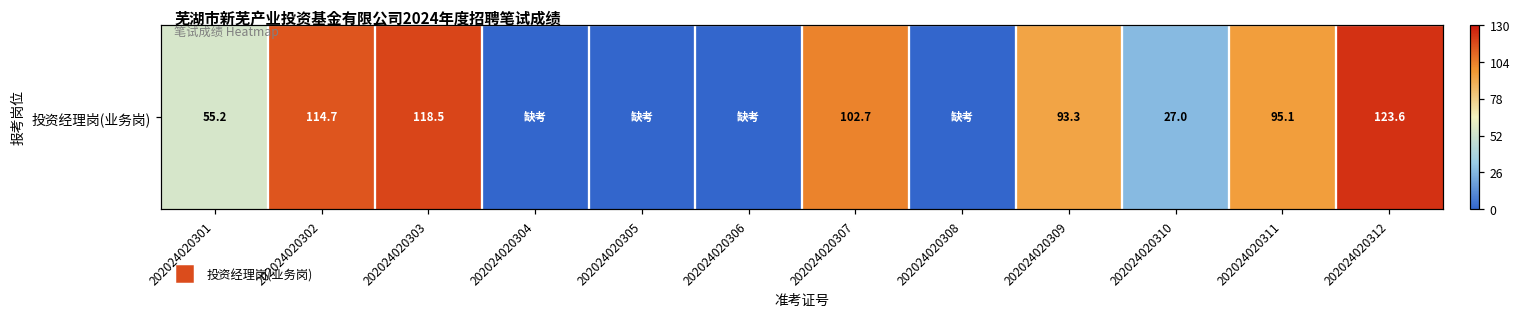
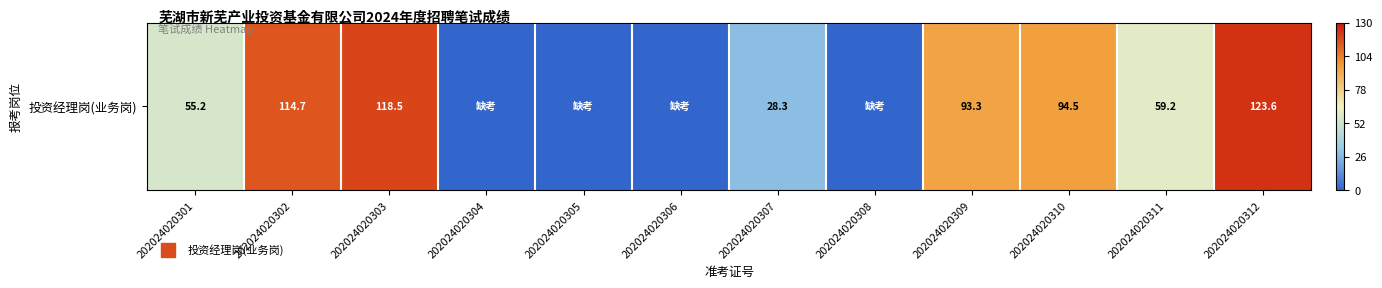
投资经理岗(业务岗), 202024020307: 102.7 -> 28.3
投资经理岗(业务岗), 202024020310: 27.0 -> 94.5
投资经理岗(业务岗), 202024020311: 95.1 -> 59.2
